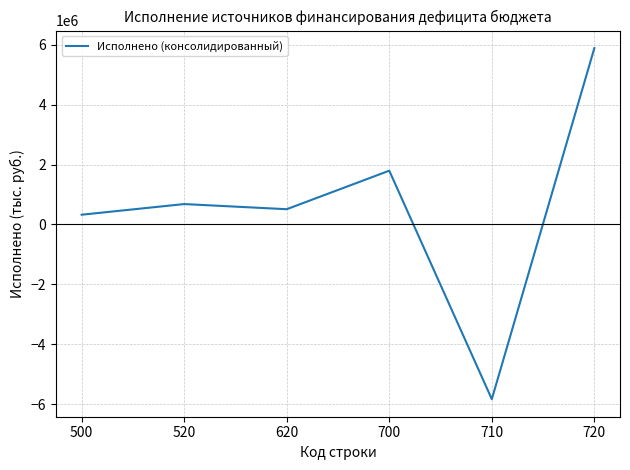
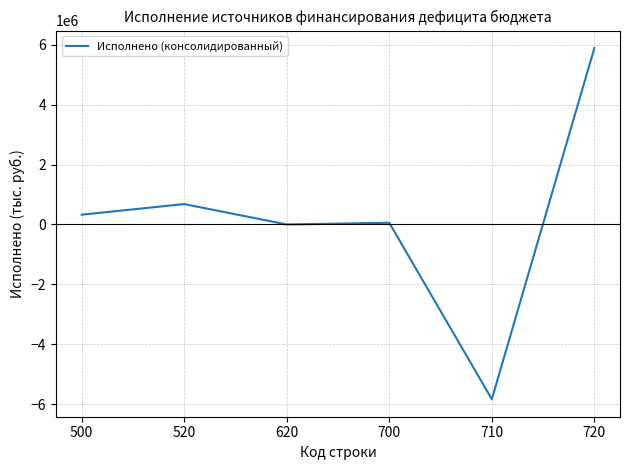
620: 500000 -> 0
700: 1800000 -> 100000
